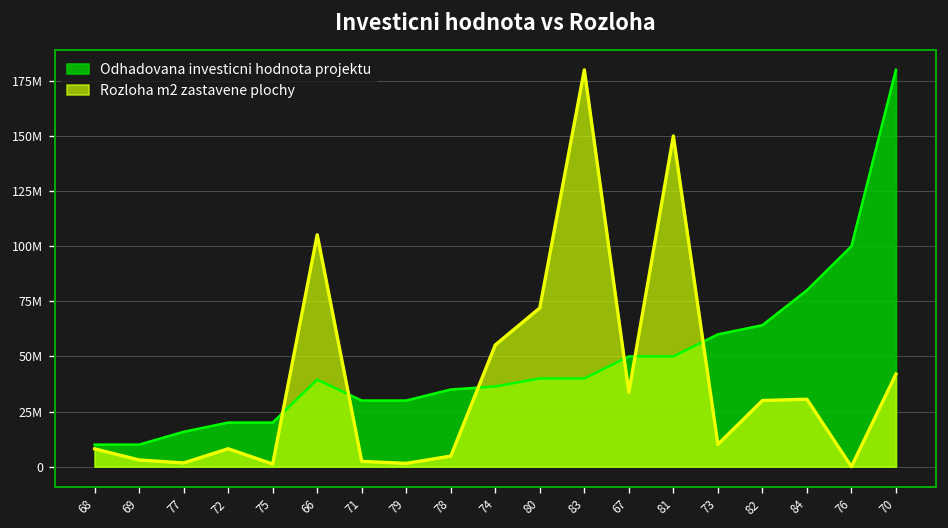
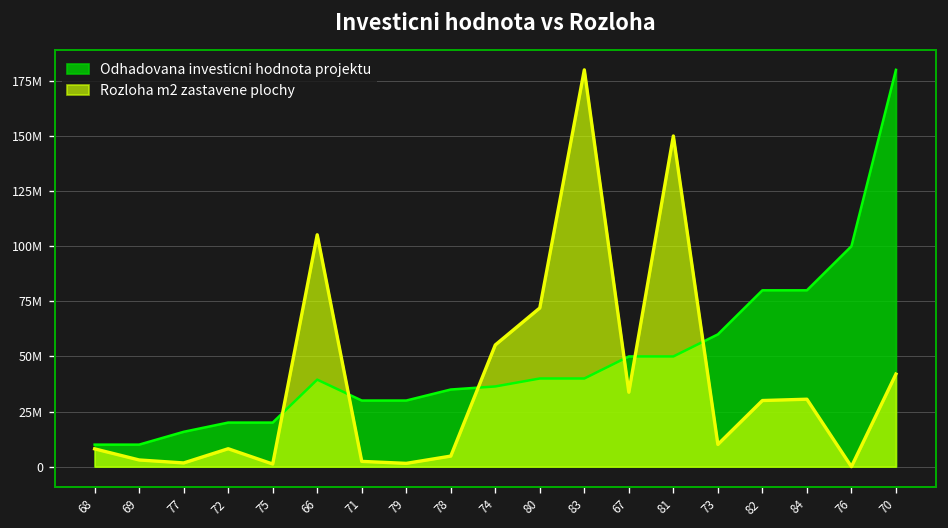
Odhadovana investicni hodnota projektu, 82: 64000000 -> 80000000
